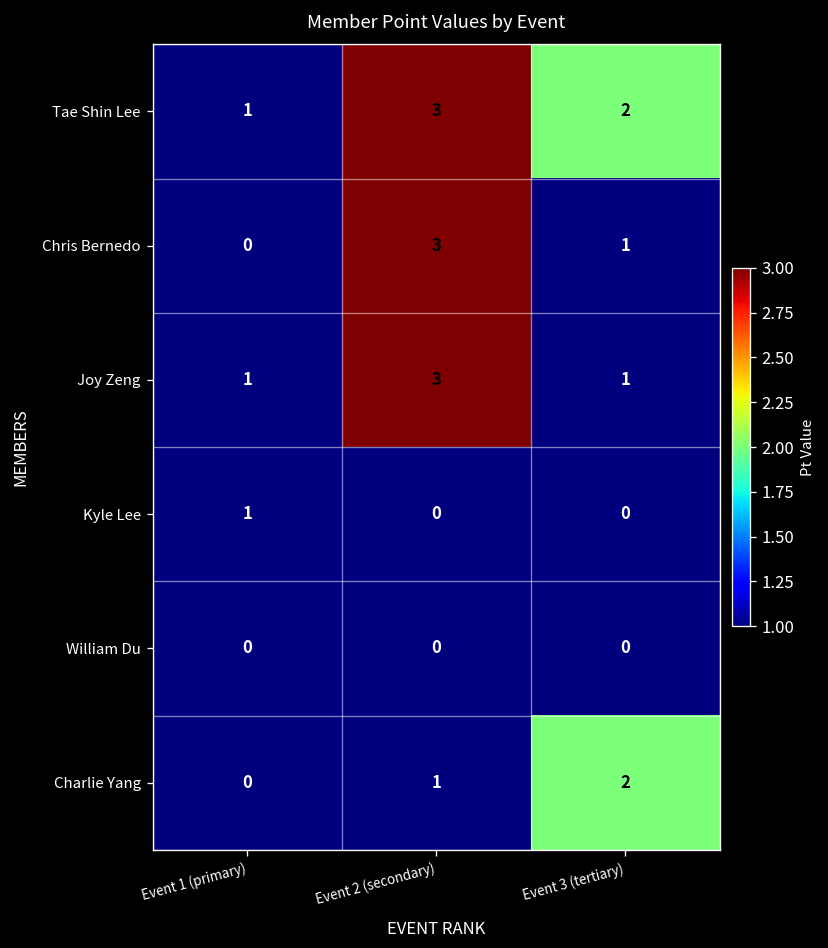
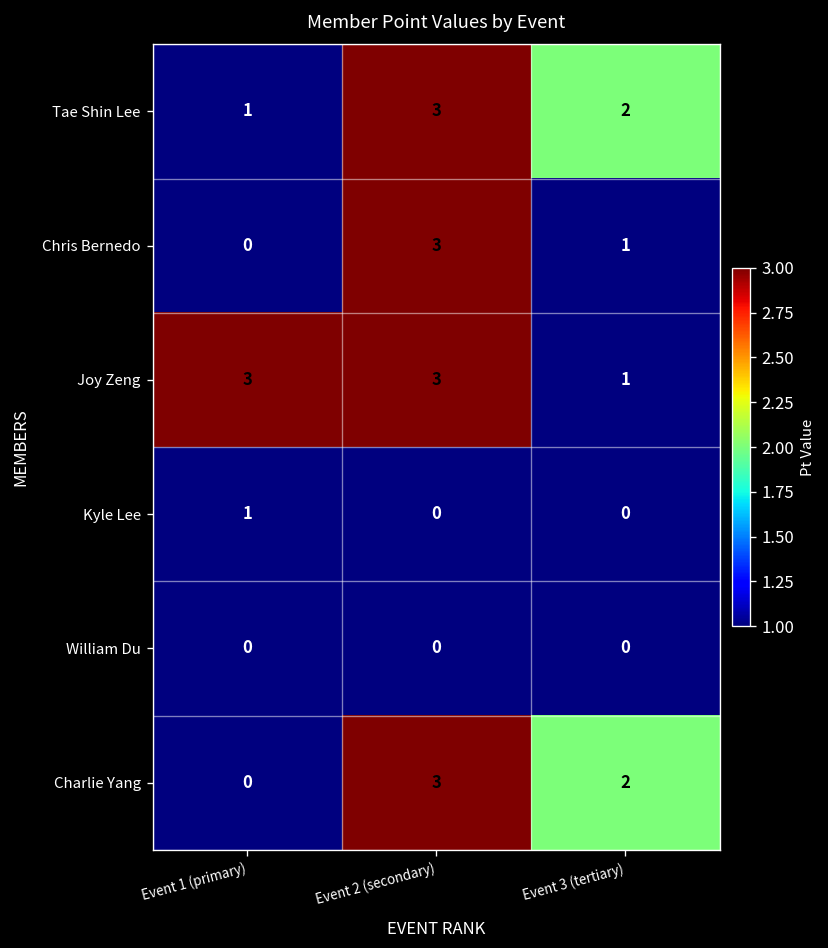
Joy Zeng, Event 1 (primary): 1 -> 3
Charlie Yang, Event 2 (secondary): 1 -> 3
